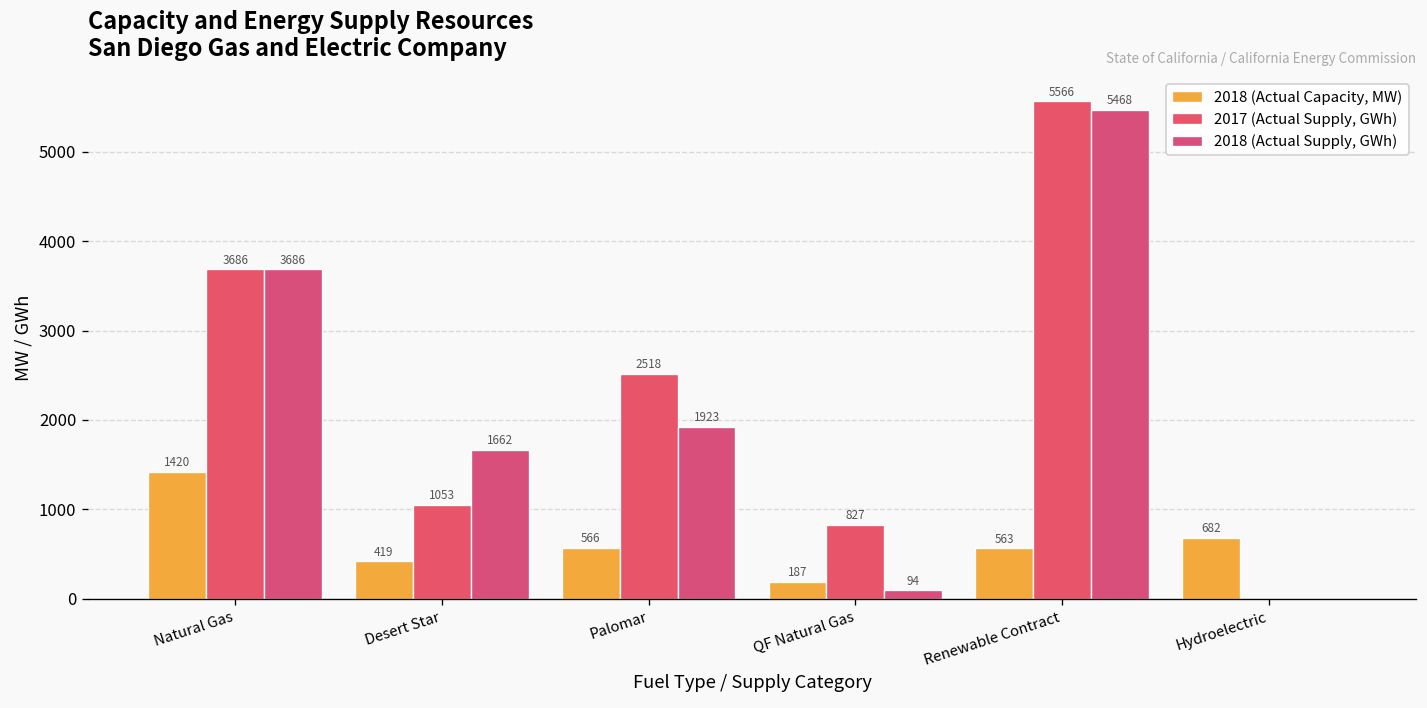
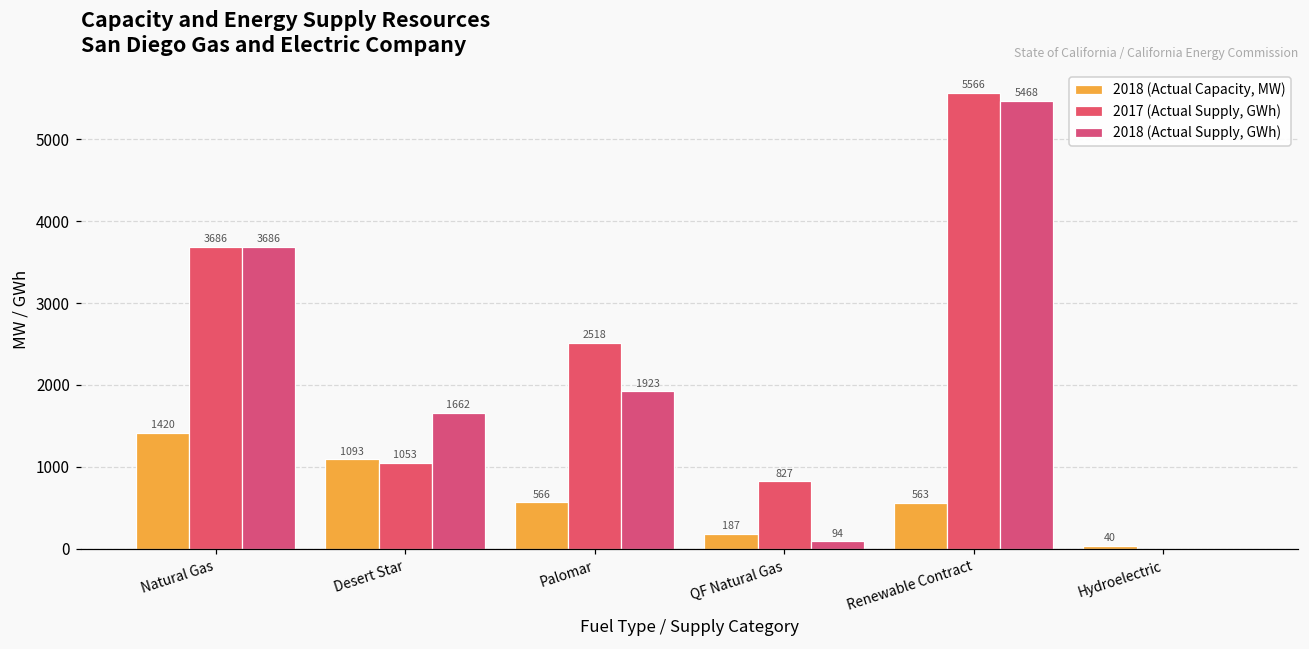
2018 (Actual Capacity, MW), Desert Star: 419 -> 1093
2018 (Actual Capacity, MW), Hydroelectric: 682 -> 40
